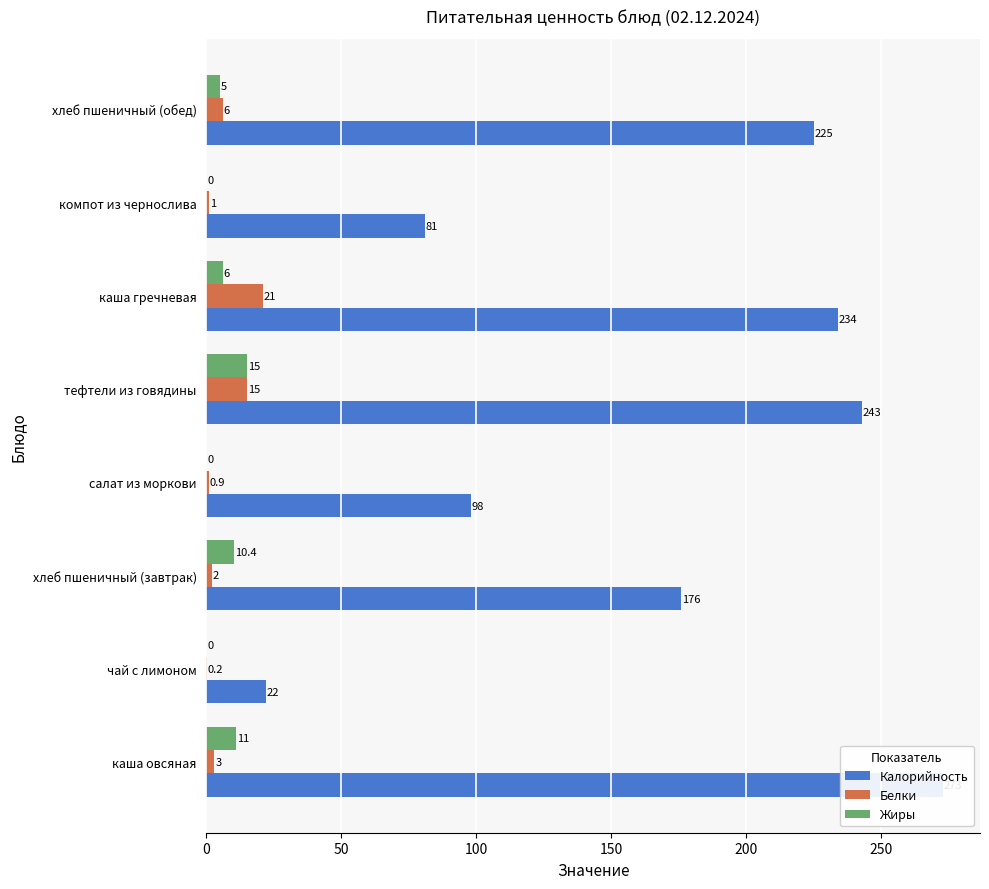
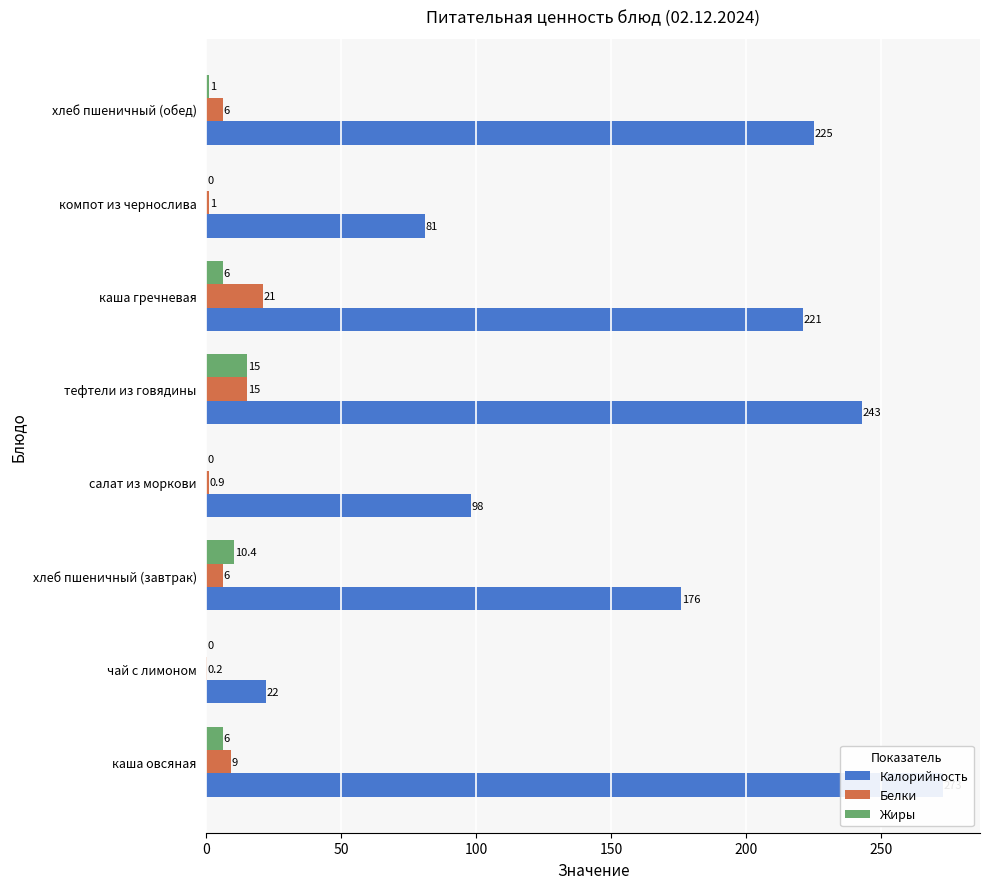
Жиры, хлеб пшеничный (обед): 5 -> 1
Калорийность, каша гречневая: 234 -> 221
Белки, хлеб пшеничный (завтрак): 2 -> 6
Жиры, каша овсяная: 11 -> 6
Белки, каша овсяная: 3 -> 9
